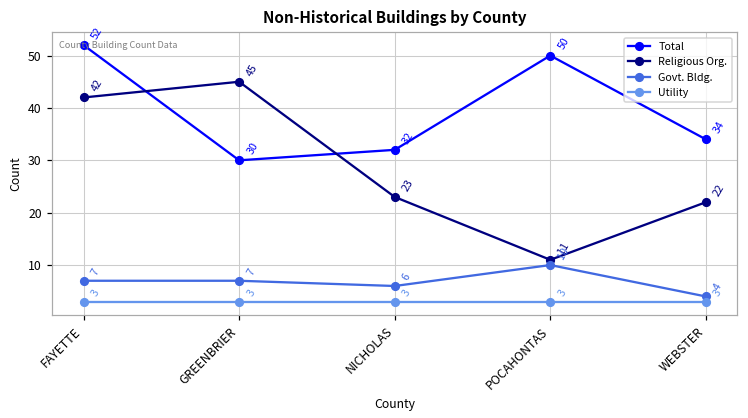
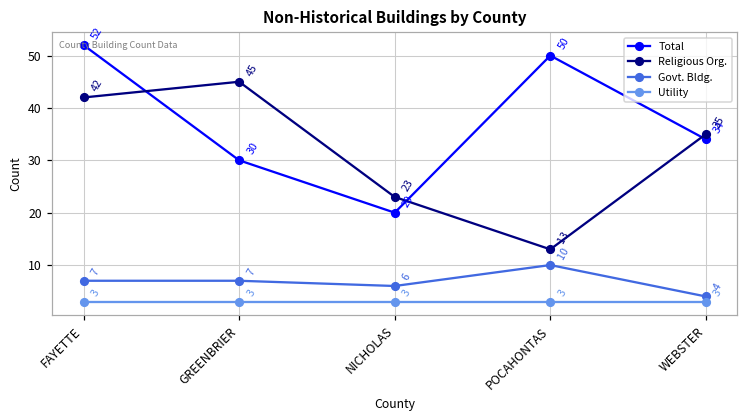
Total, NICHOLAS: 32 -> 20
Religious Org., POCAHONTAS: 11 -> 13
Religious Org., WEBSTER: 22 -> 35
